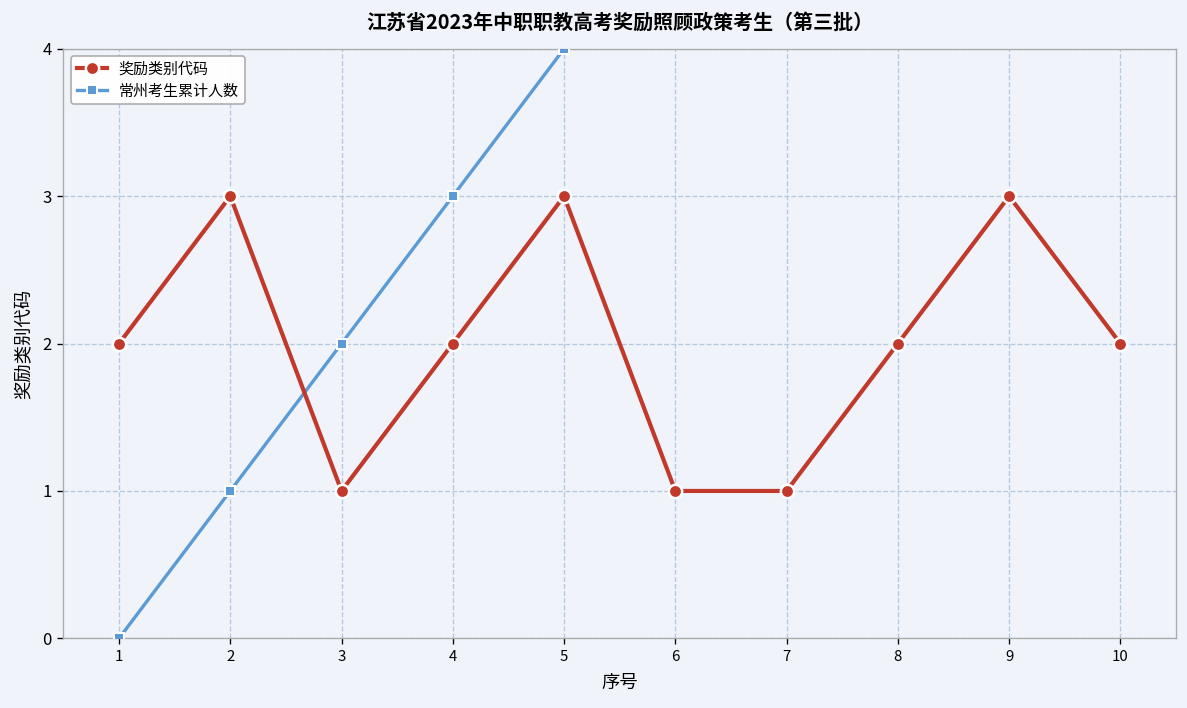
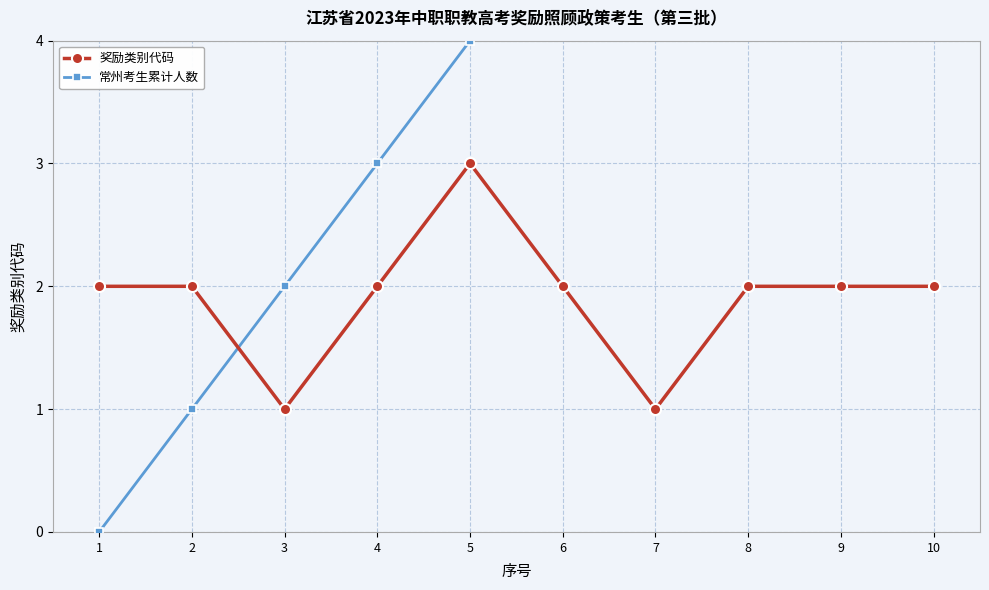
奖励类别代码, 2: 3 -> 2
奖励类别代码, 6: 1 -> 2
奖励类别代码, 9: 3 -> 2
